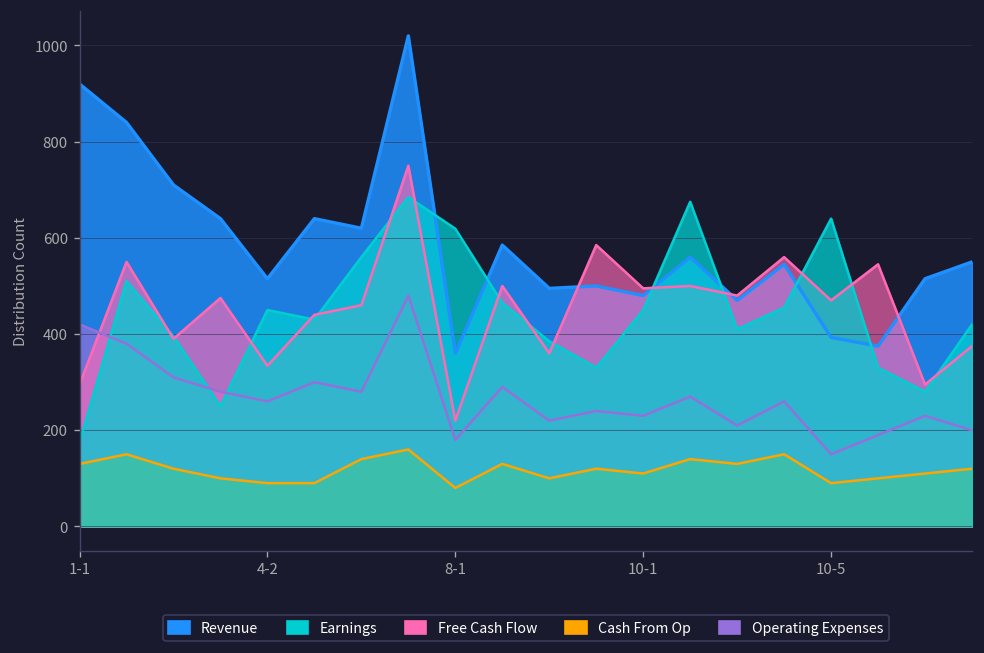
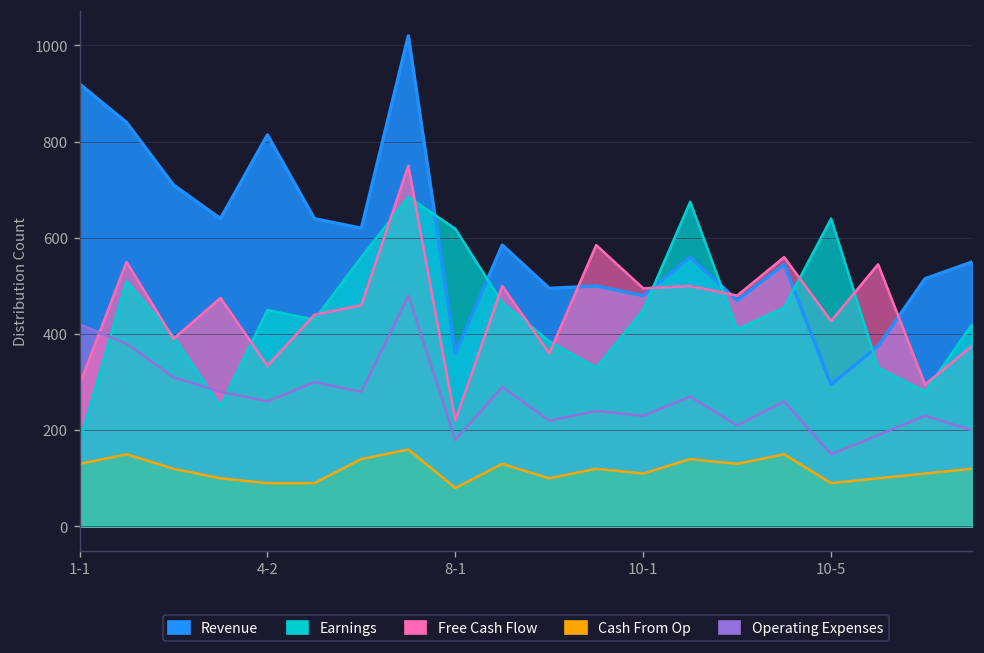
Revenue, 4-2: 520 -> 810
Revenue, 10-5: 390 -> 300
Free Cash Flow, 10-5: 470 -> 430
